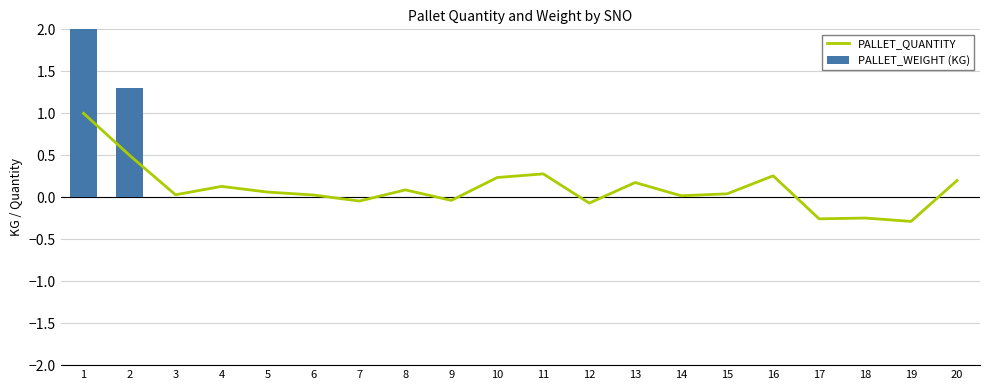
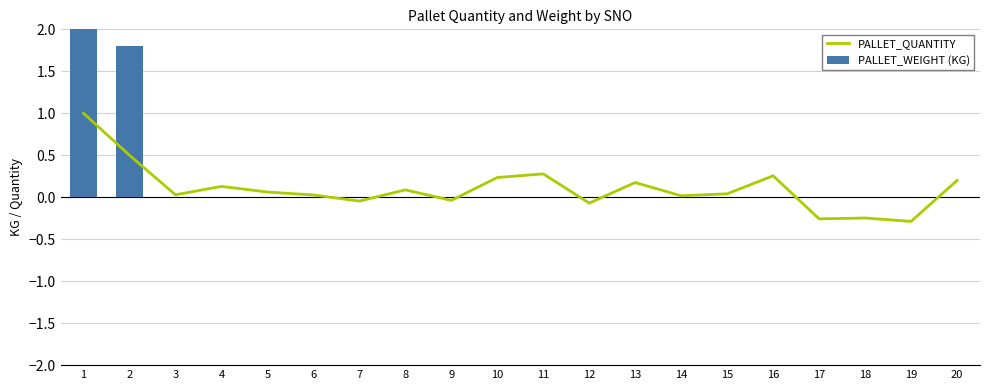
PALLET_WEIGHT (KG), 2: 1.3 -> 1.8
